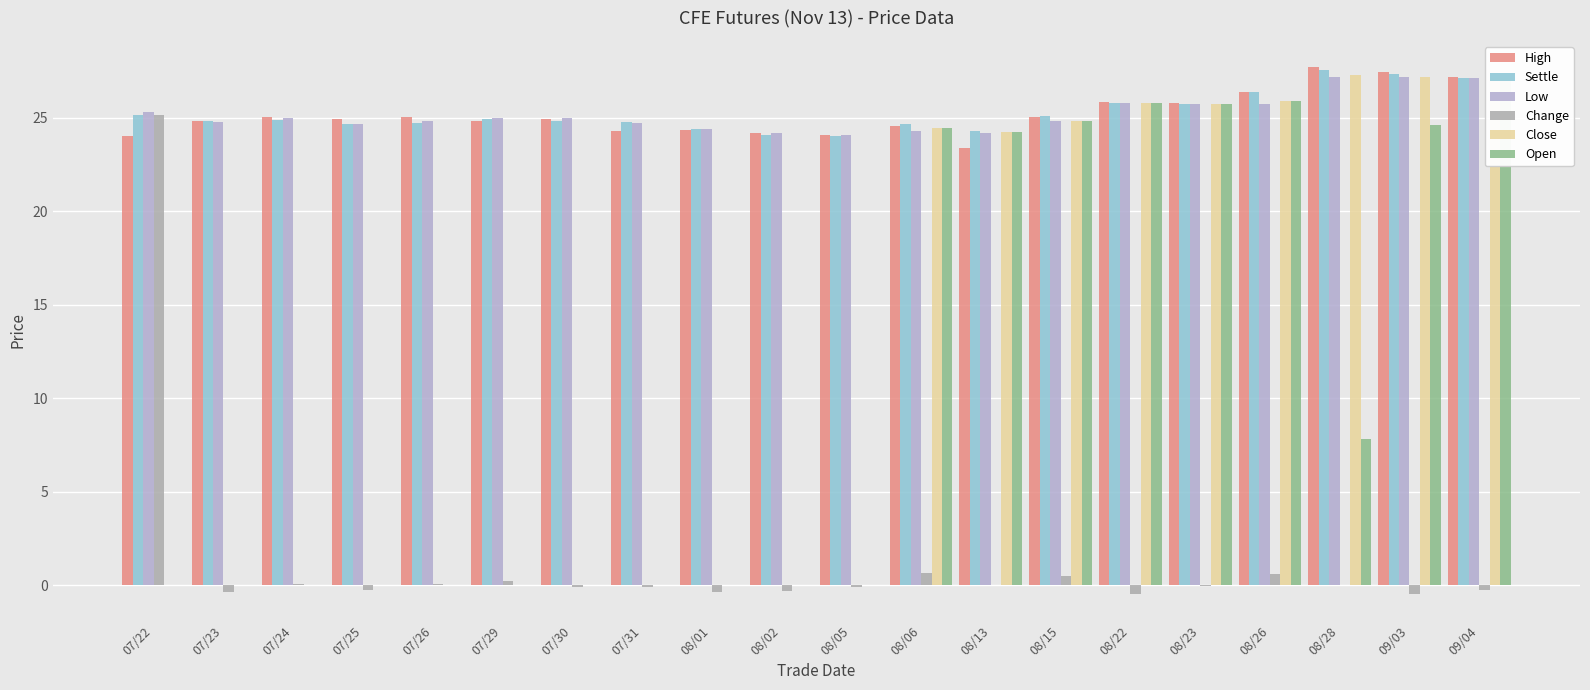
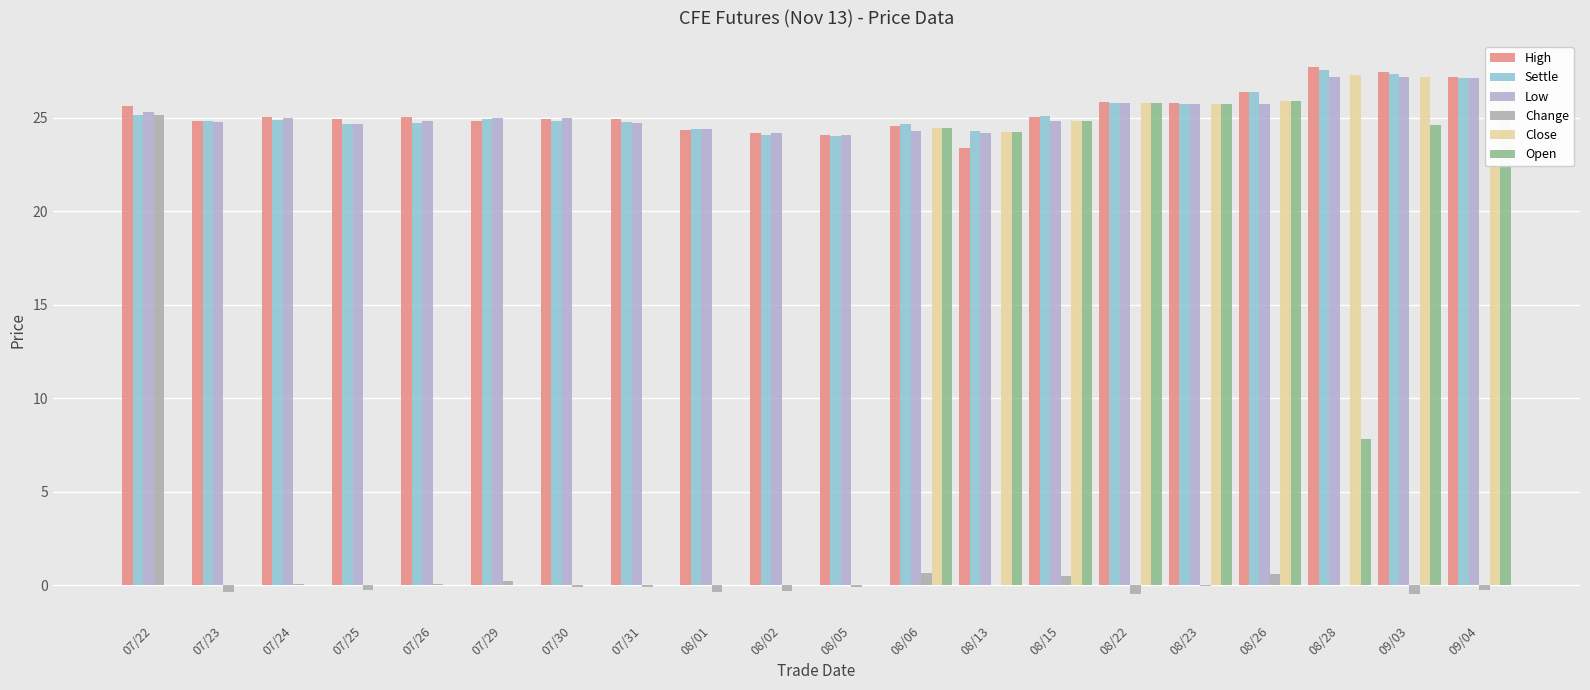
High, 07/22: 24.0 -> 25.7
High, 07/31: 24.3 -> 25.0
